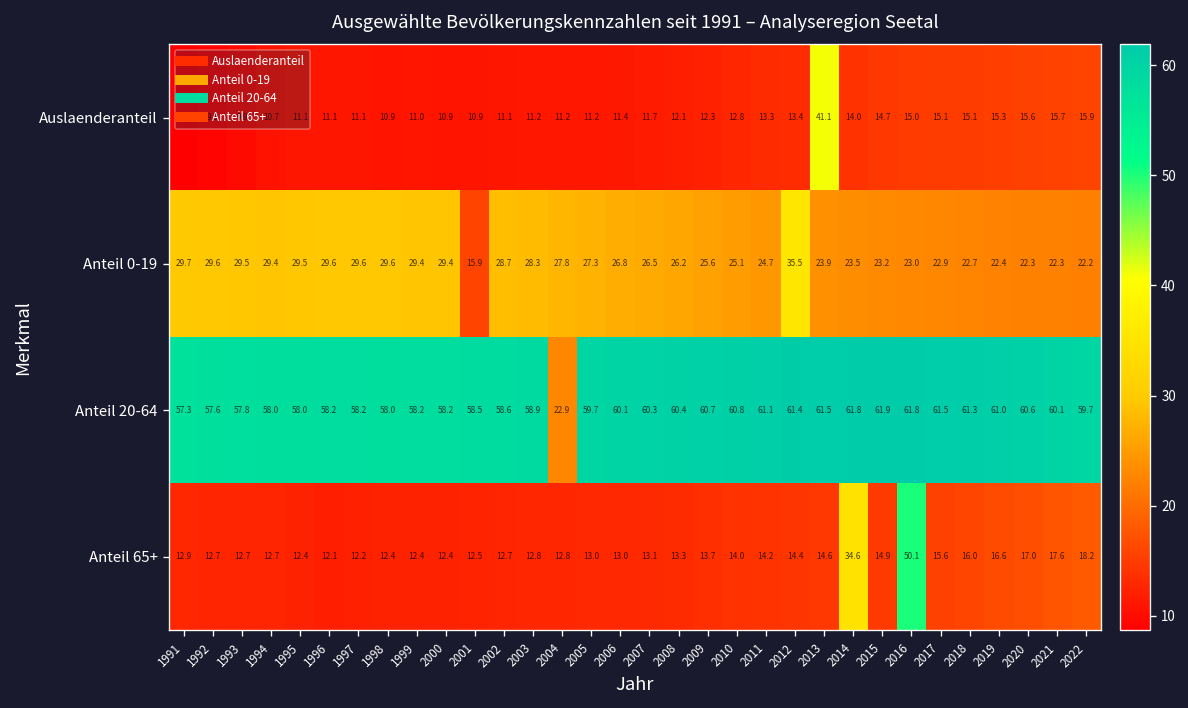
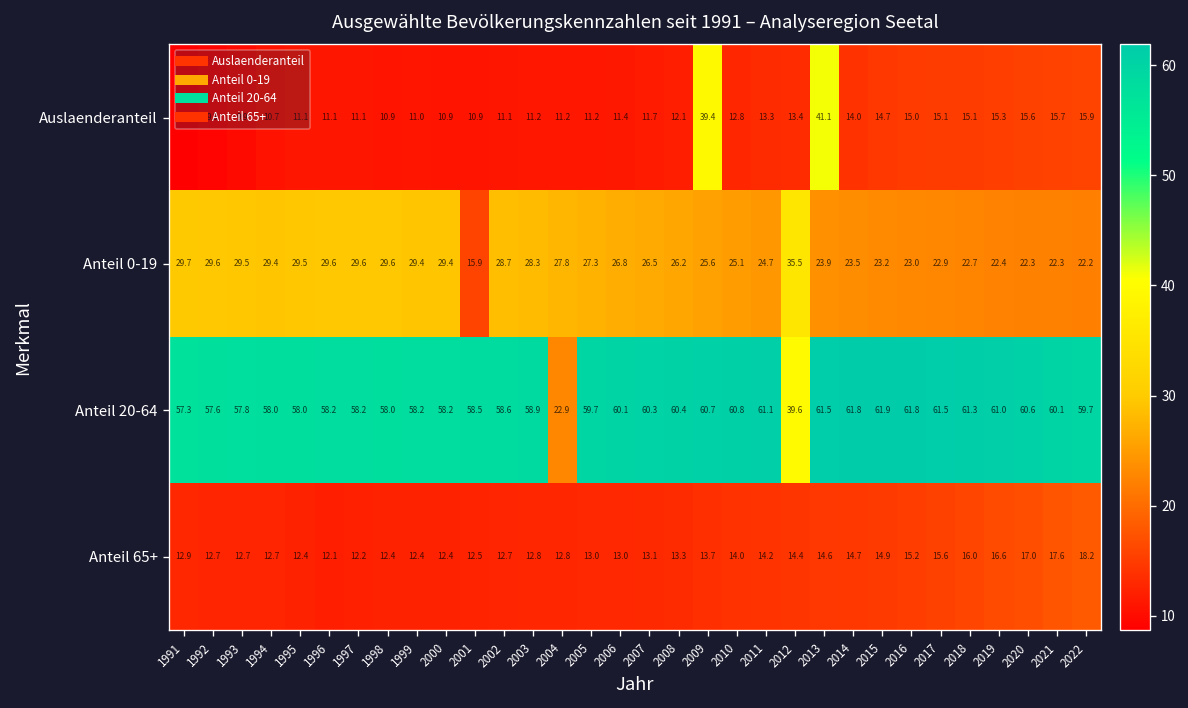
Auslaenderanteil, 2009: 12.3 -> 39.4
Anteil 20-64, 2012: 61.4 -> 39.6
Anteil 65+, 2014: 34.6 -> 14.7
Anteil 65+, 2016: 50.1 -> 15.2
